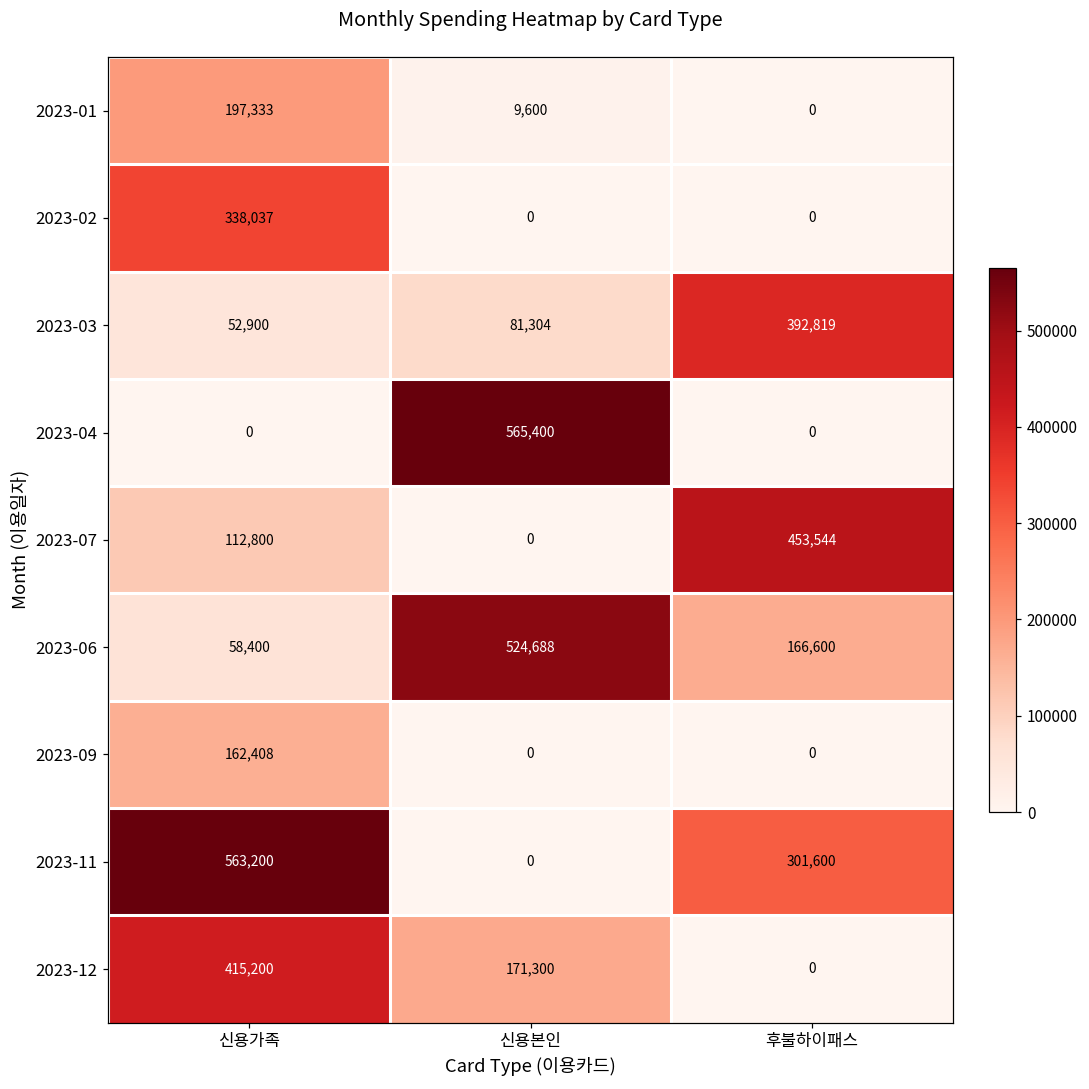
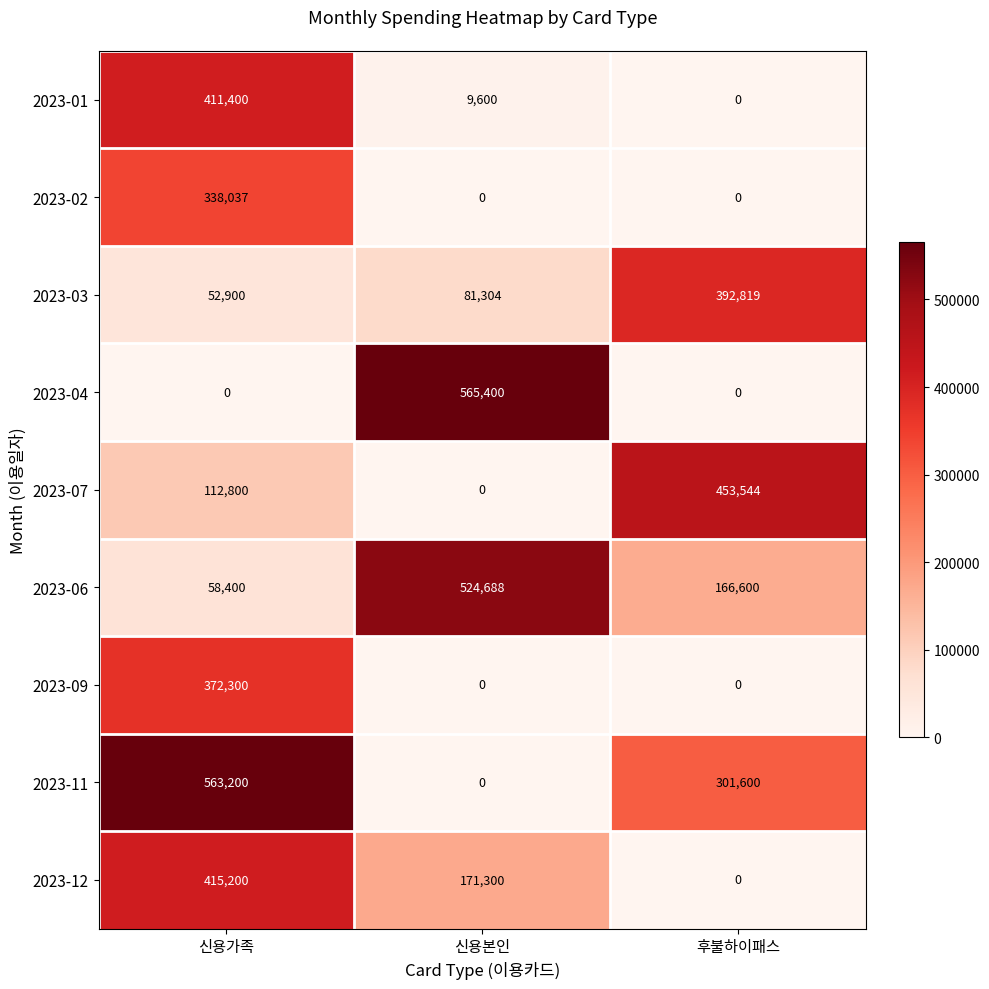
2023-01, 신용가족: 197,333 -> 411,400
2023-09, 신용가족: 162,408 -> 372,300
